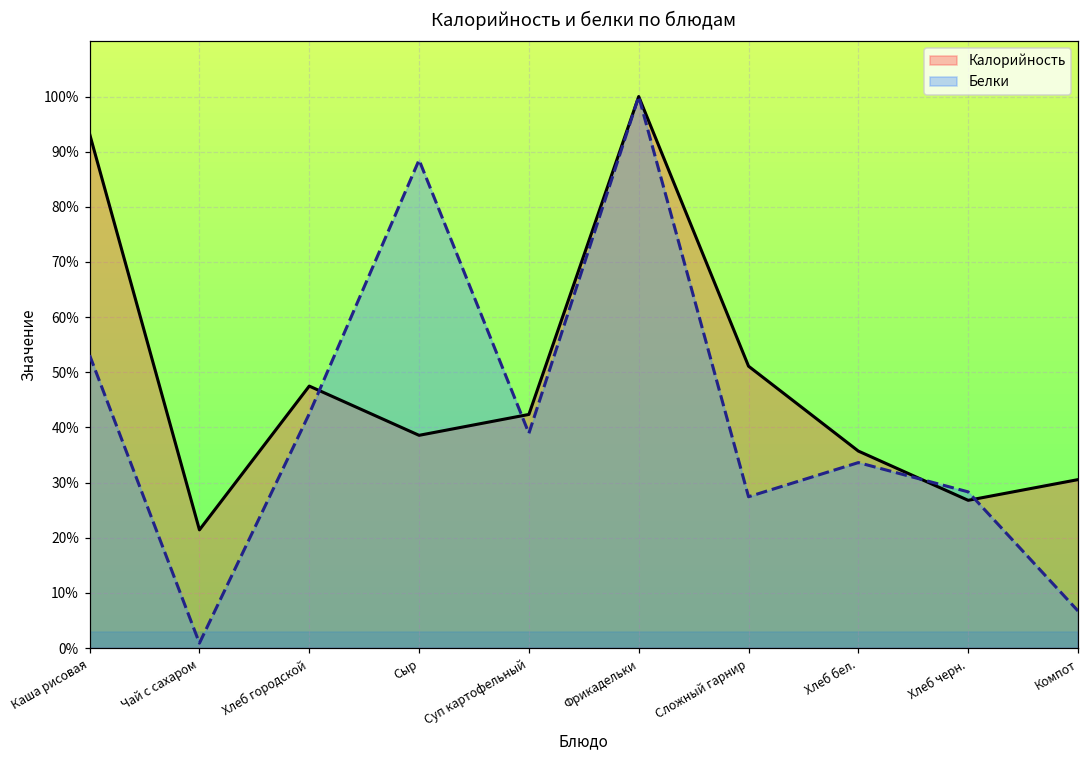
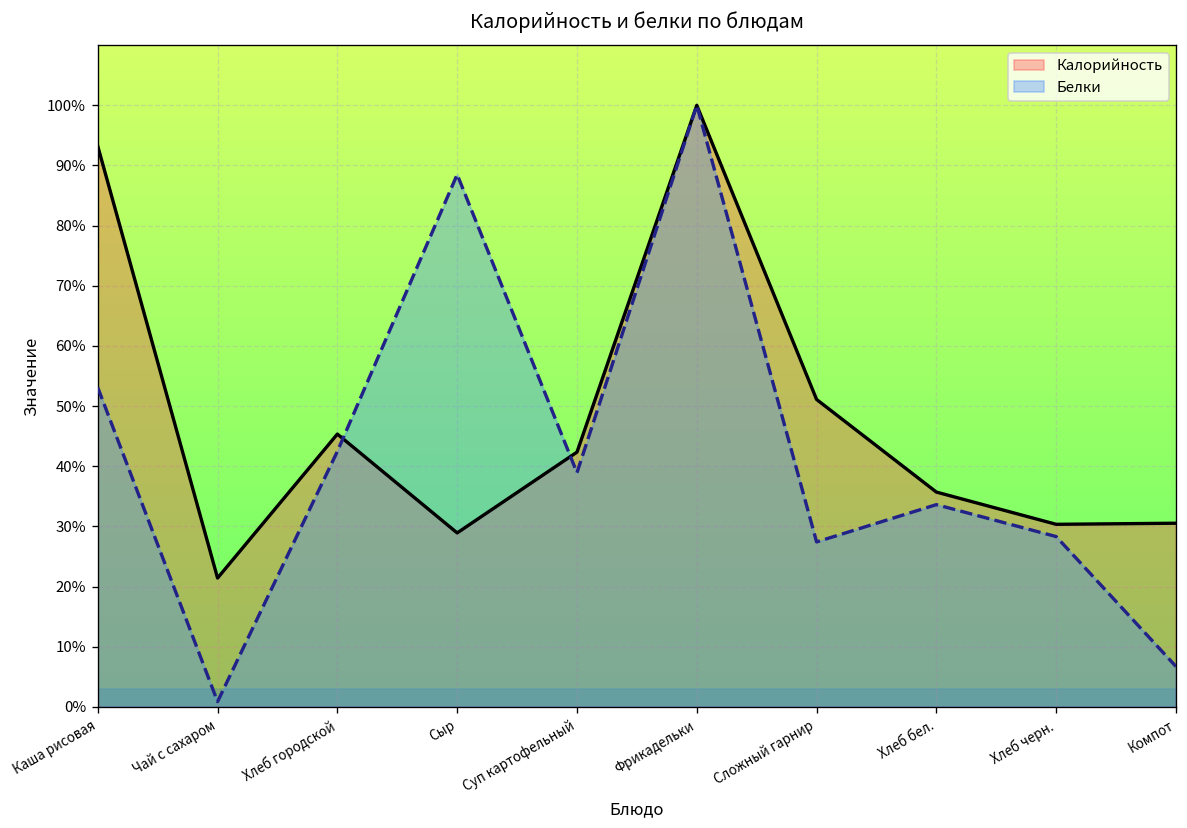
Калорийность, Хлеб городской: 48% -> 45%
Калорийность, Сыр: 39% -> 29%
Калорийность, Хлеб черн.: 27% -> 30%
